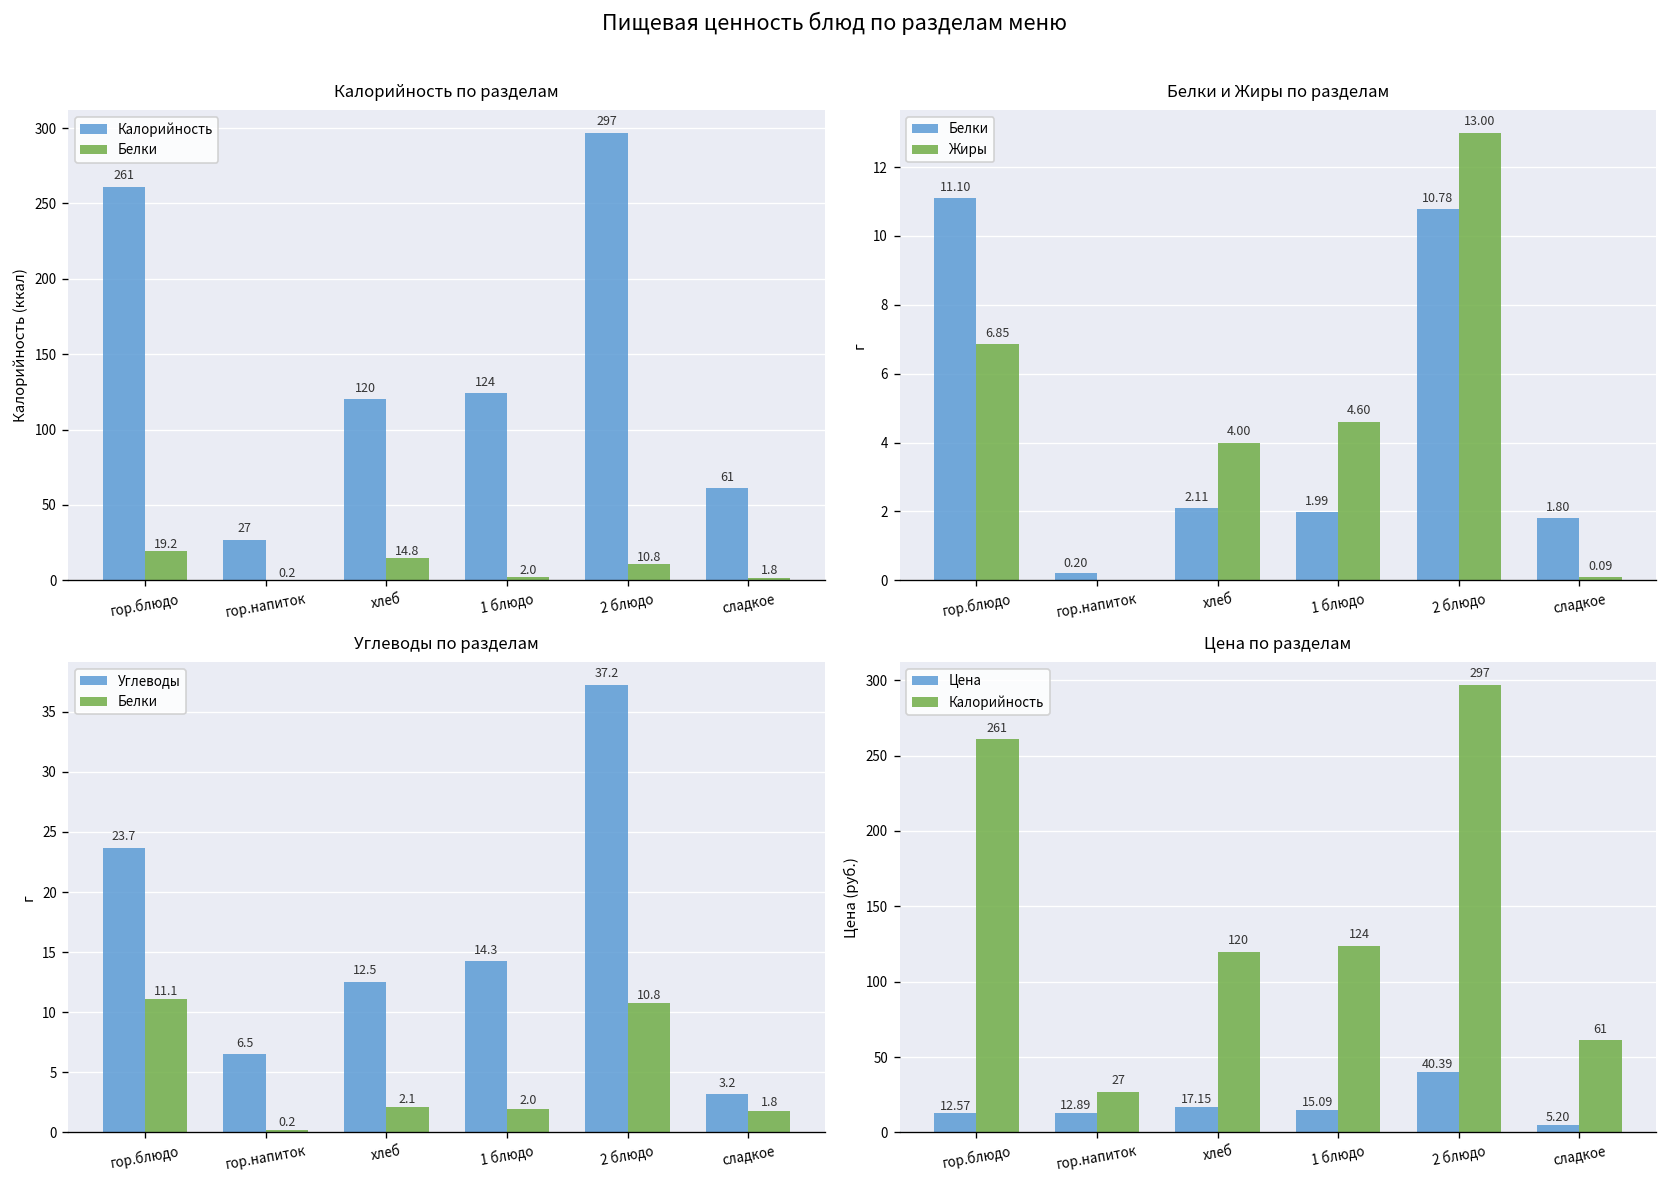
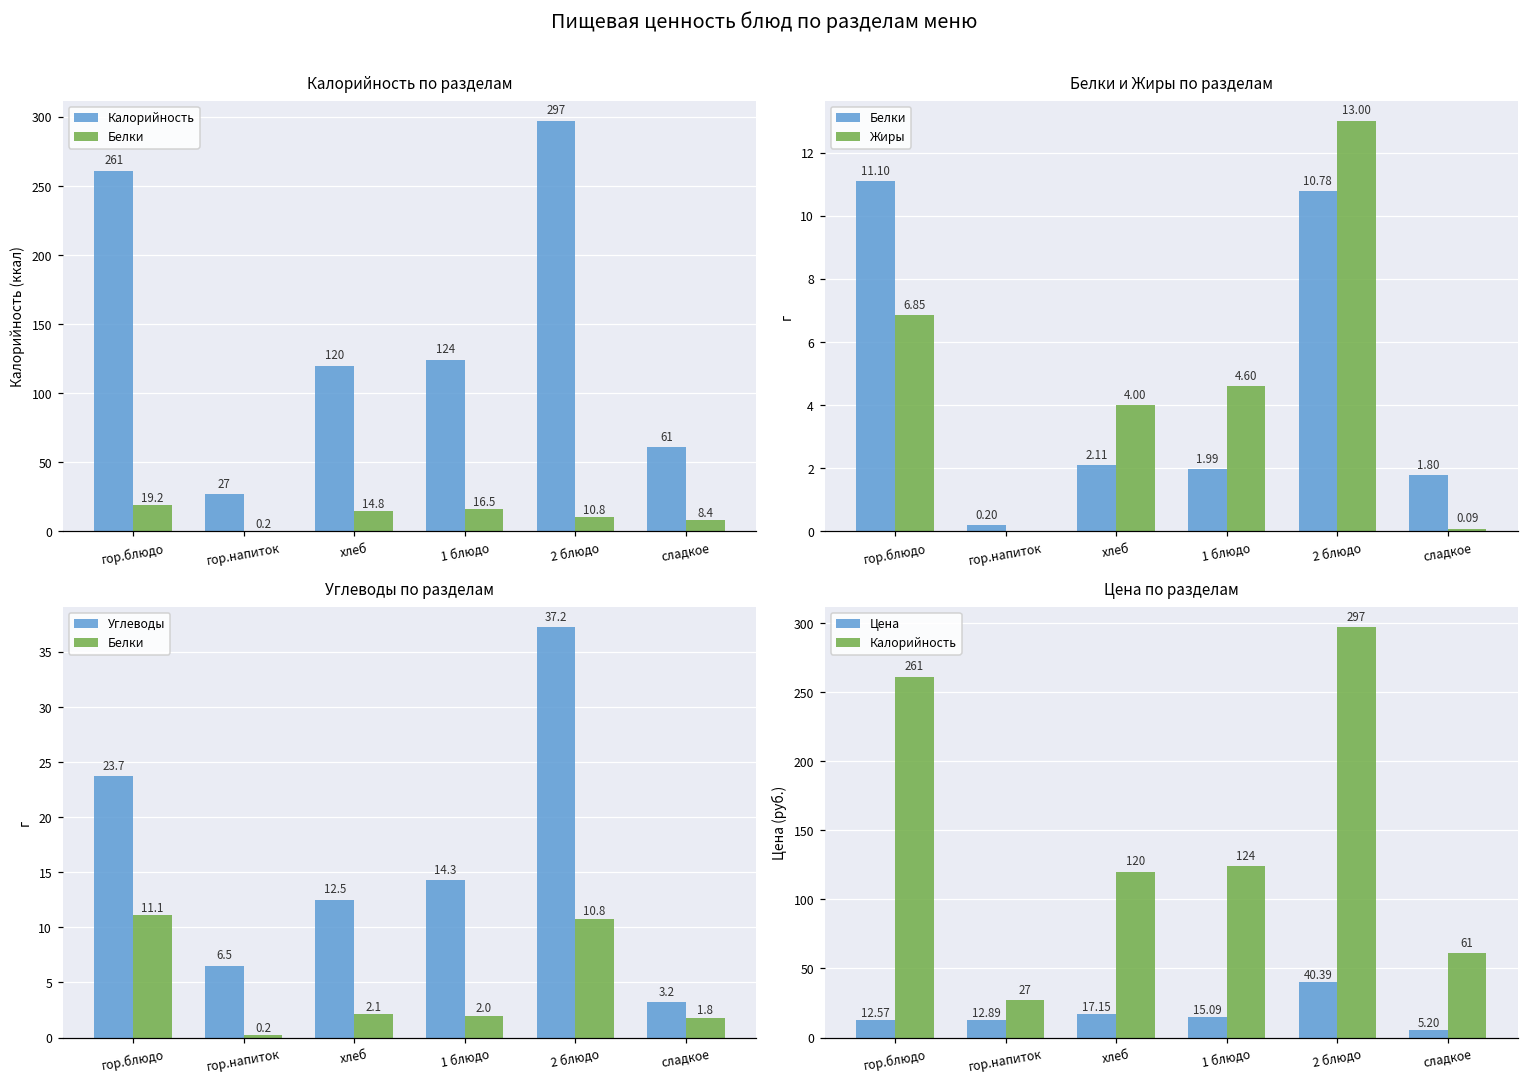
Калорийность по разделам, Белки, 1 блюдо: 2.0 -> 16.5
Калорийность по разделам, Белки, сладкое: 1.8 -> 8.4
